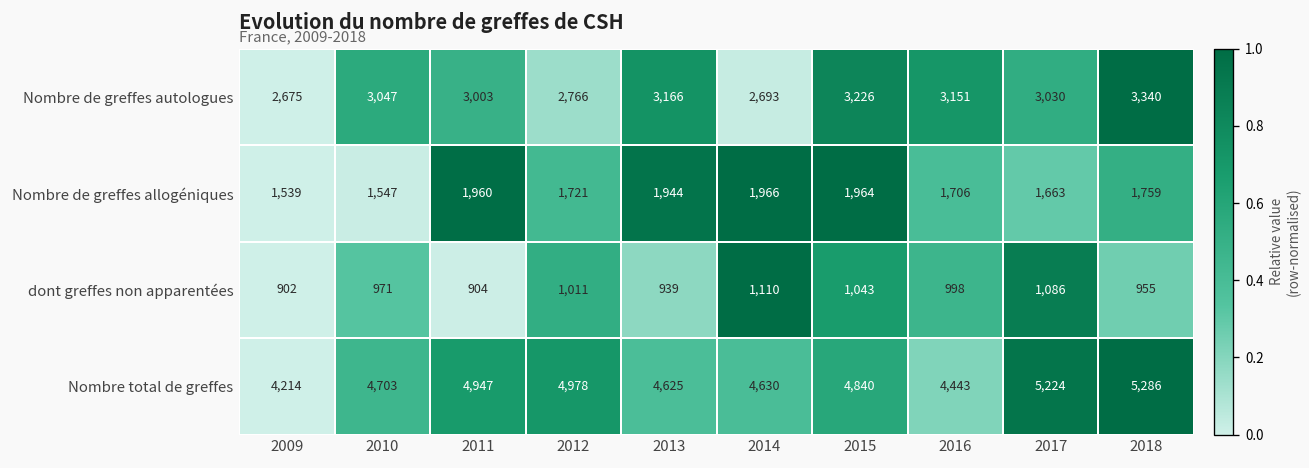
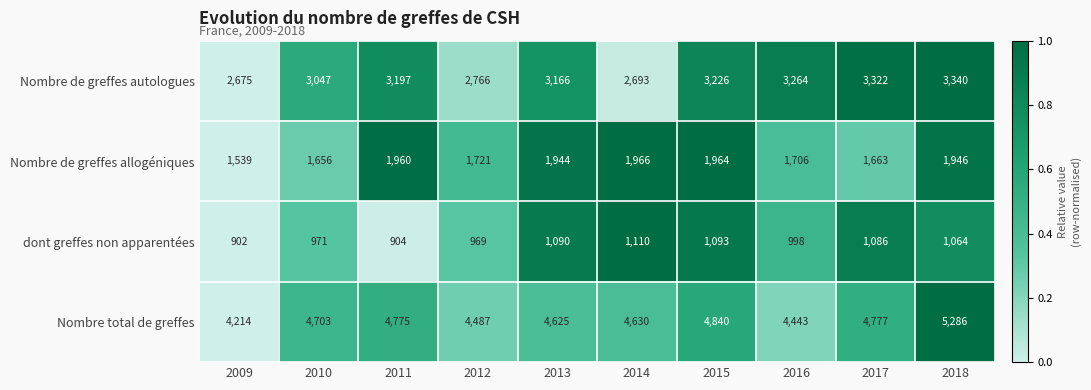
Nombre de greffes autologues, 2011: 3,003 -> 3,197
Nombre de greffes autologues, 2016: 3,151 -> 3,264
Nombre de greffes autologues, 2017: 3,030 -> 3,322
Nombre de greffes allogéniques, 2010: 1,547 -> 1,656
Nombre de greffes allogéniques, 2018: 1,759 -> 1,946
dont greffes non apparentées, 2012: 1,011 -> 969
dont greffes non apparentées, 2013: 939 -> 1,090
dont greffes non apparentées, 2015: 1,043 -> 1,093
dont greffes non apparentées, 2018: 955 -> 1,064
Nombre total de greffes, 2011: 4,947 -> 4,775
Nombre total de greffes, 2012: 4,978 -> 4,487
Nombre total de greffes, 2017: 5,224 -> 4,777
